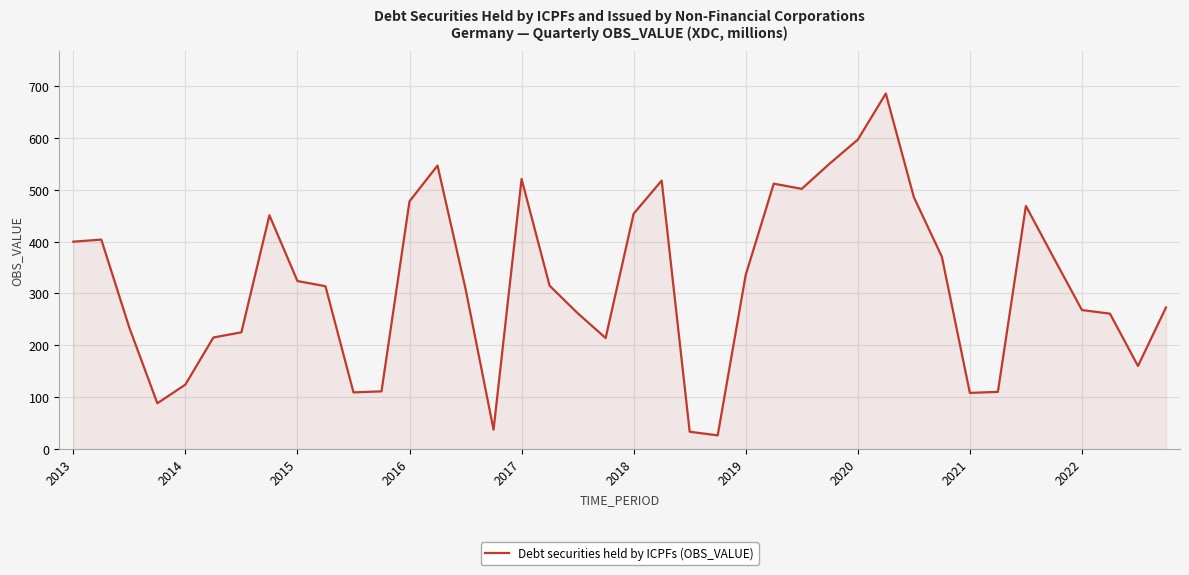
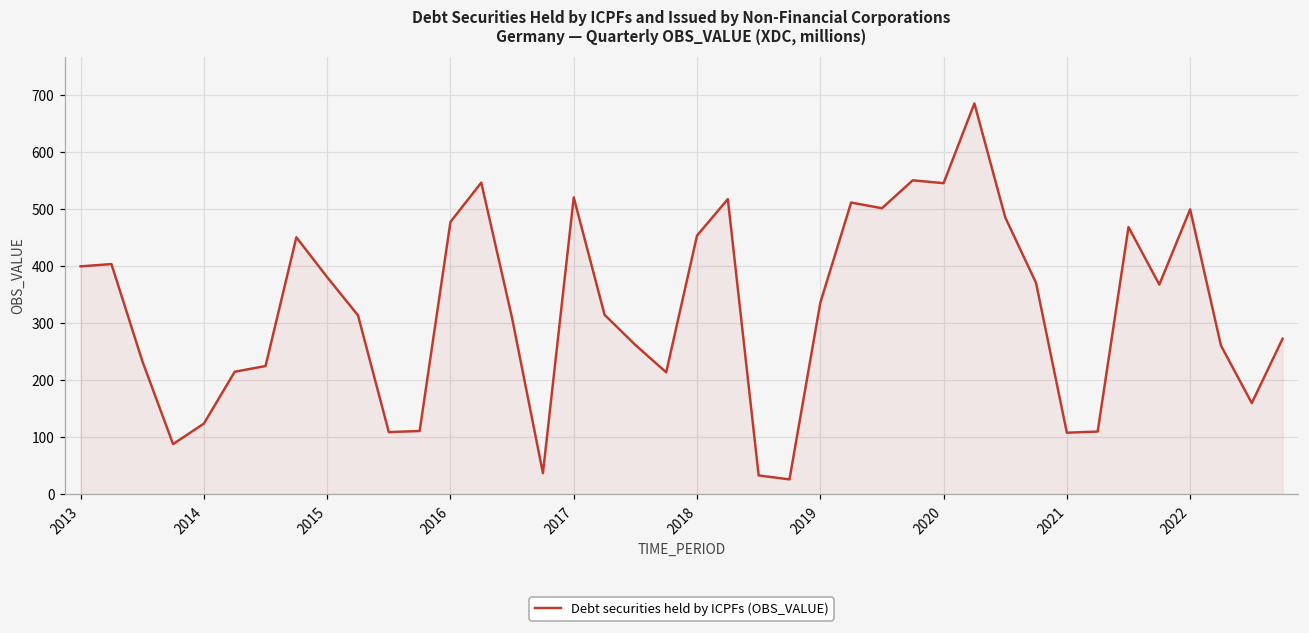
2015: 320 -> 380
2020: 600 -> 550
2022: 270 -> 500
